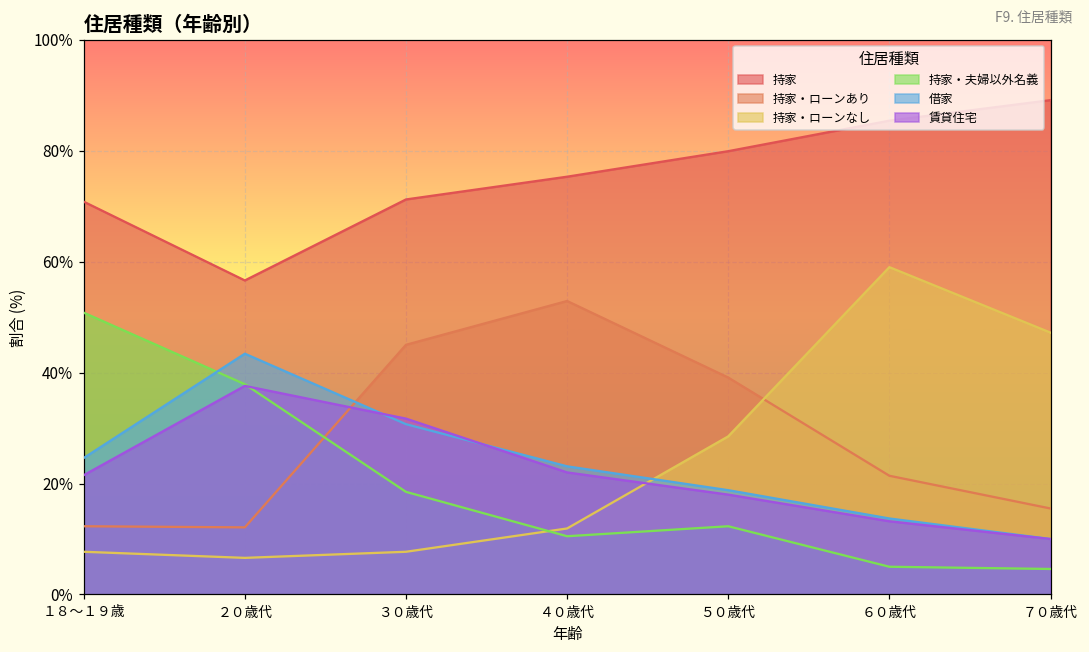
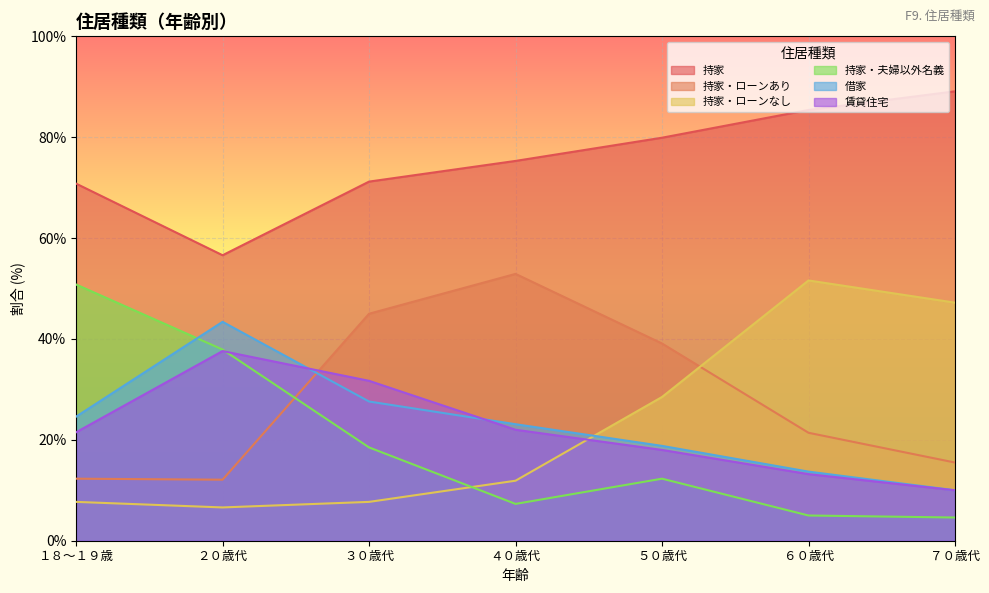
借家, ３０歳代: 31% -> 28%
持家・夫婦以外名義, ４０歳代: 11% -> 7%
持家・ローンなし, ６０歳代: 59% -> 52%
